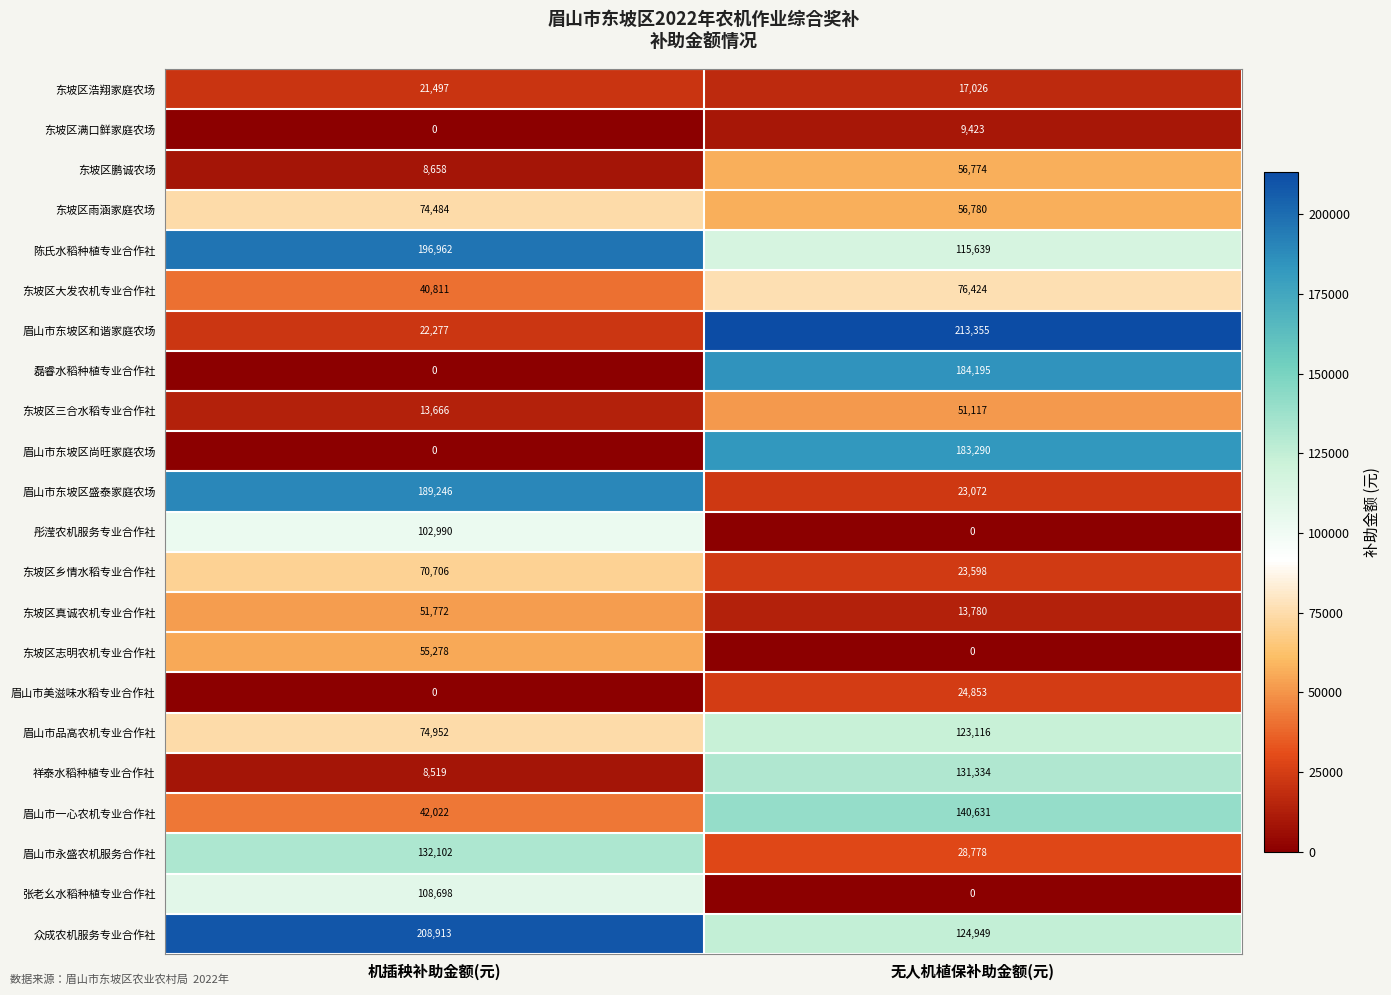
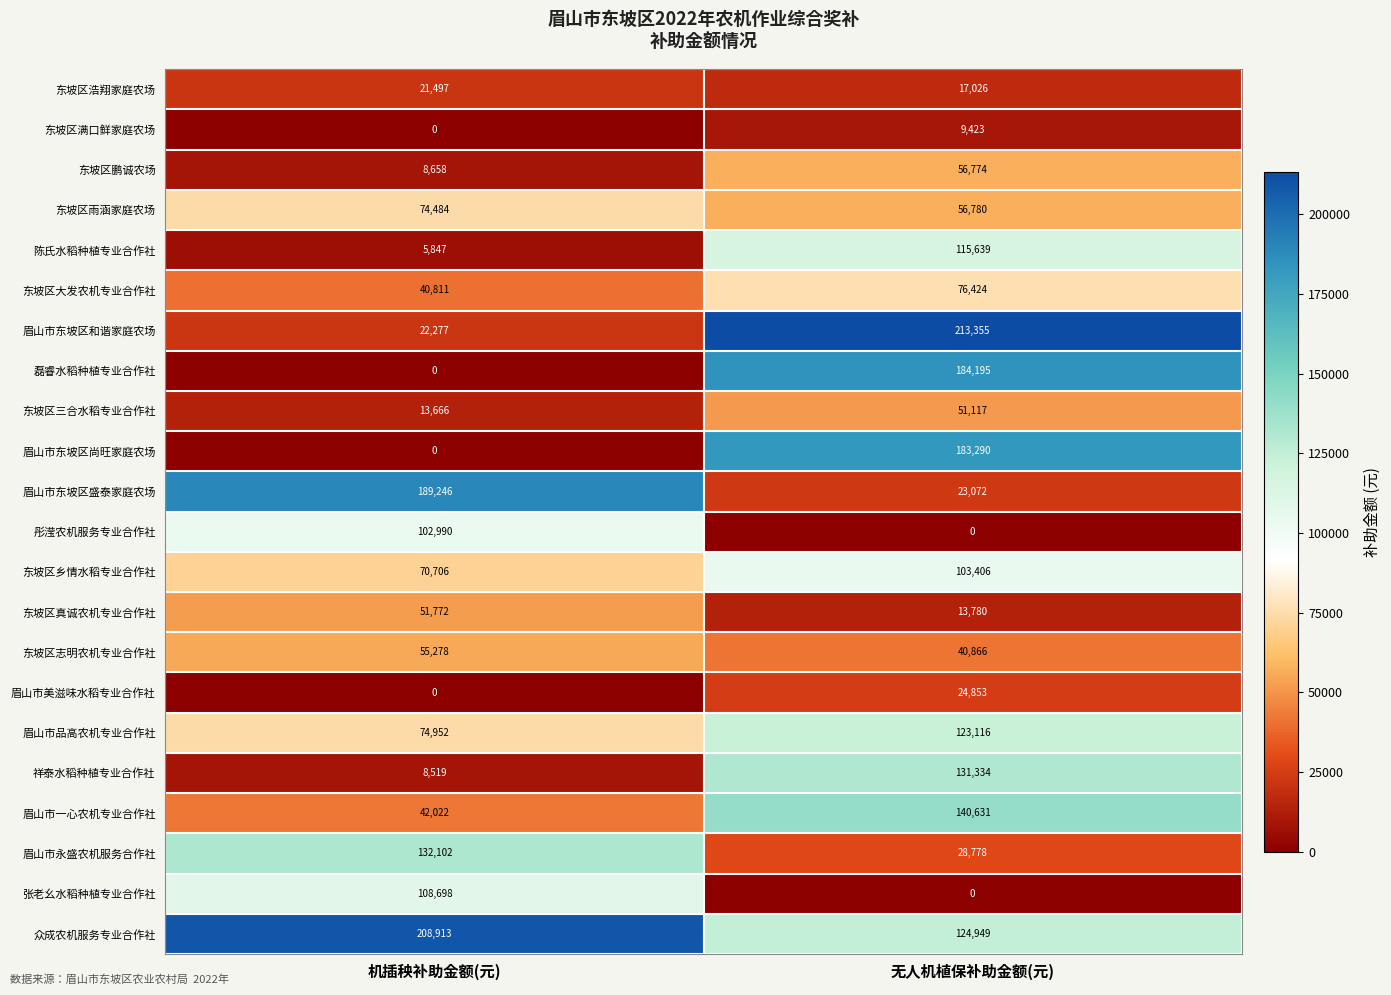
陈氏水稻种植专业合作社, 机插秧补助金额(元): 196,962 -> 5,847
东坡区乡情水稻专业合作社, 无人机植保补助金额(元): 23,598 -> 103,406
东坡区志明农机专业合作社, 无人机植保补助金额(元): 0 -> 40,866
